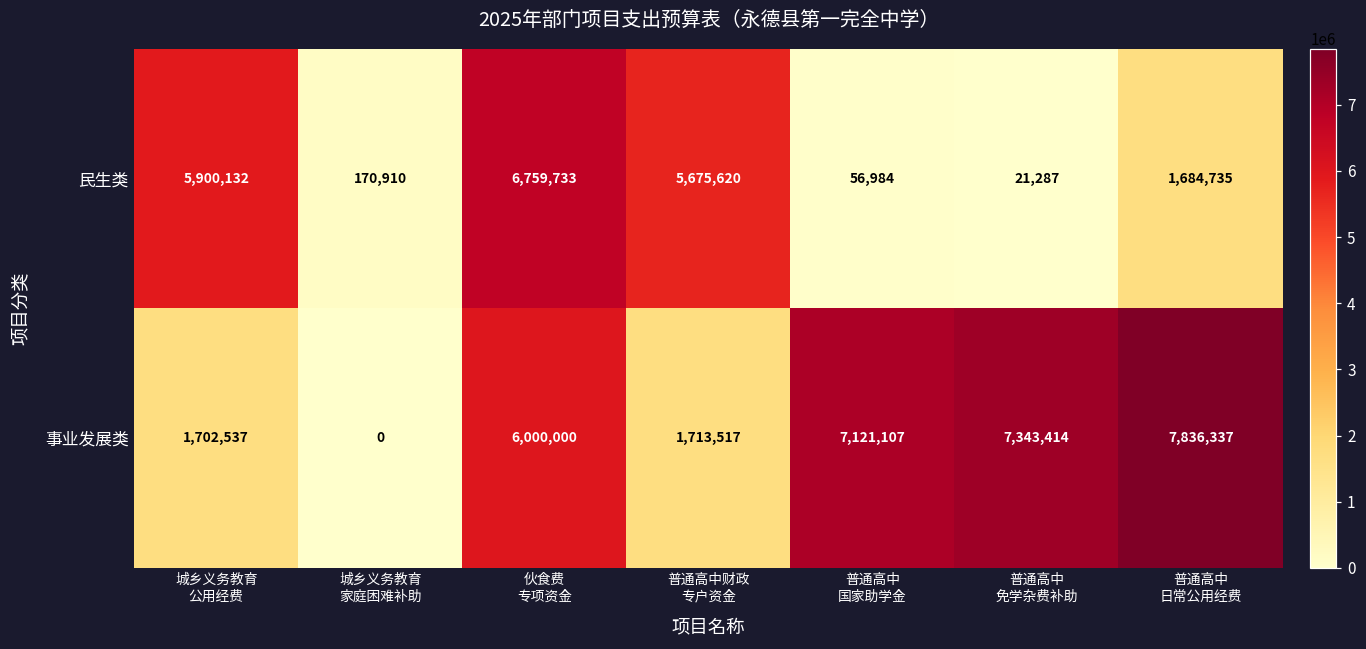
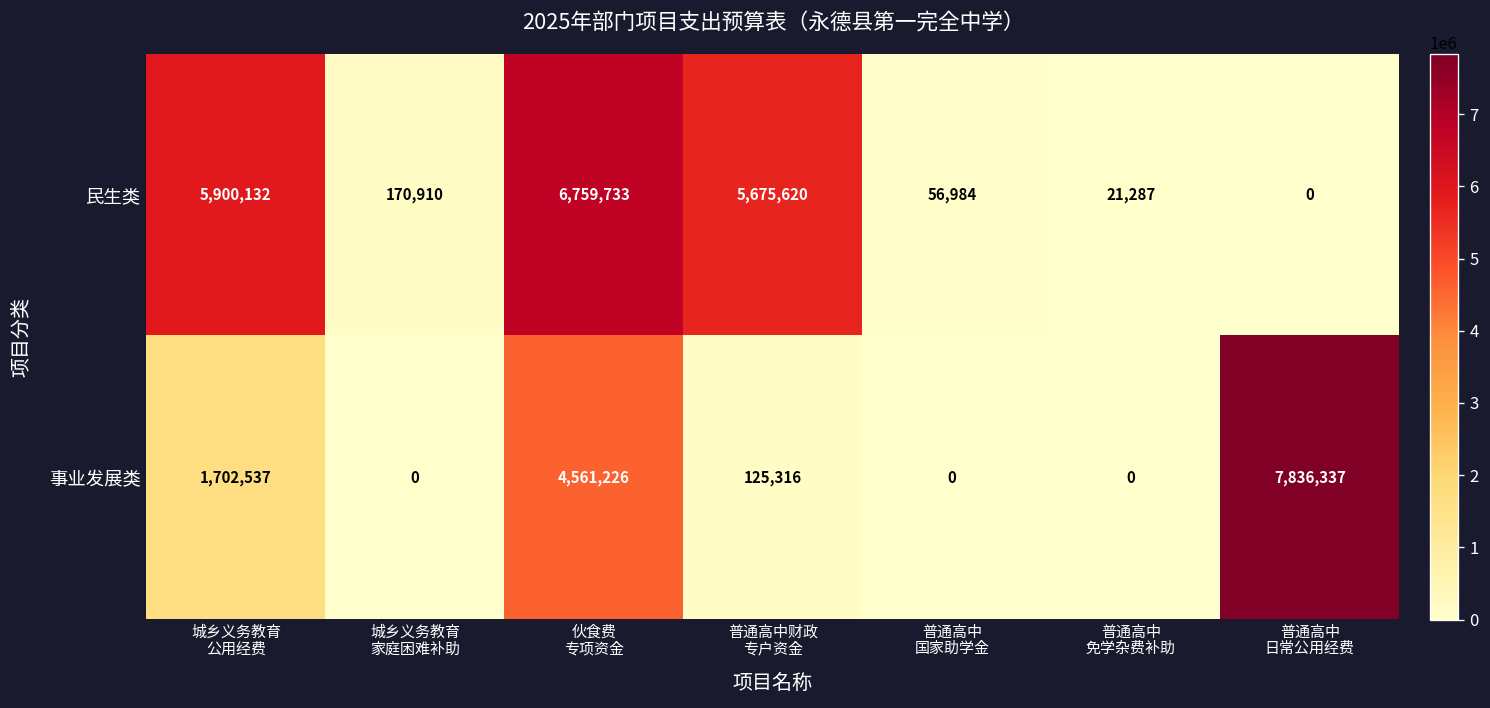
民生类, 普通高中 日常公用经费: 1,684,735 -> 0
事业发展类, 伙食费 专项资金: 6,000,000 -> 4,561,226
事业发展类, 普通高中财政 专户资金: 1,713,517 -> 125,316
事业发展类, 普通高中 国家助学金: 7,121,107 -> 0
事业发展类, 普通高中 免学杂费补助: 7,343,414 -> 0
